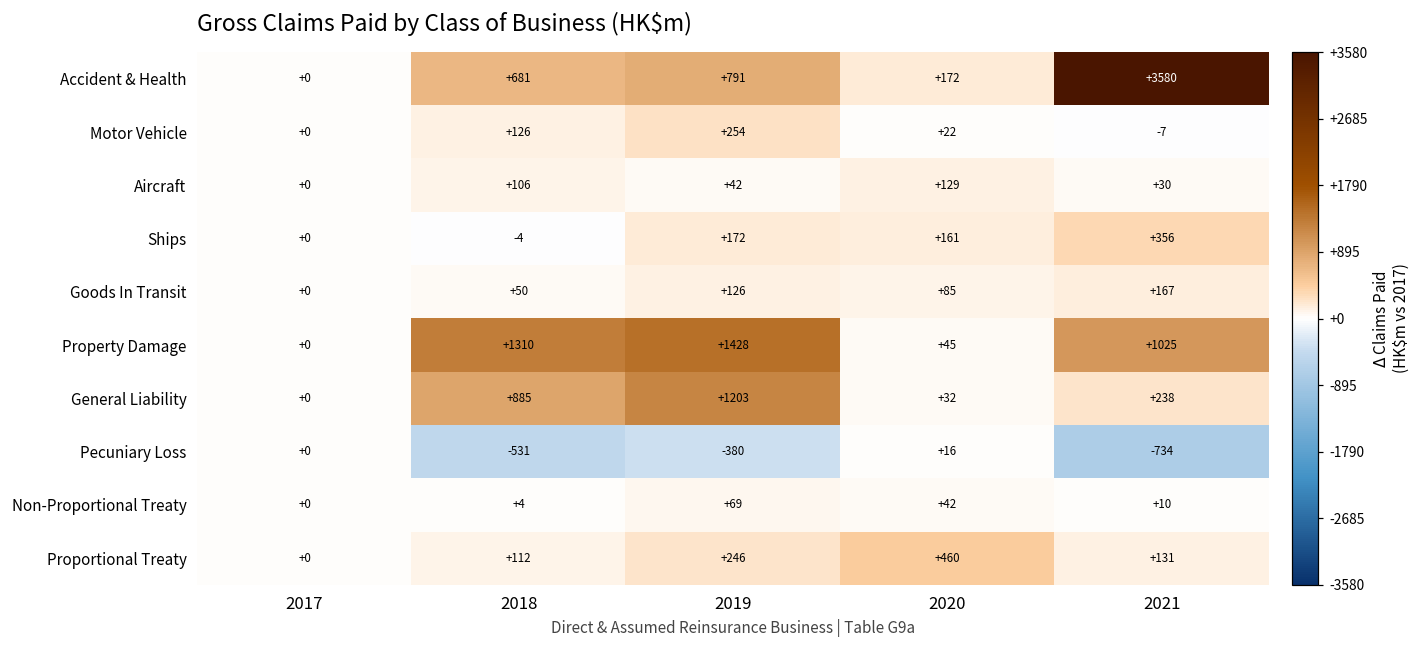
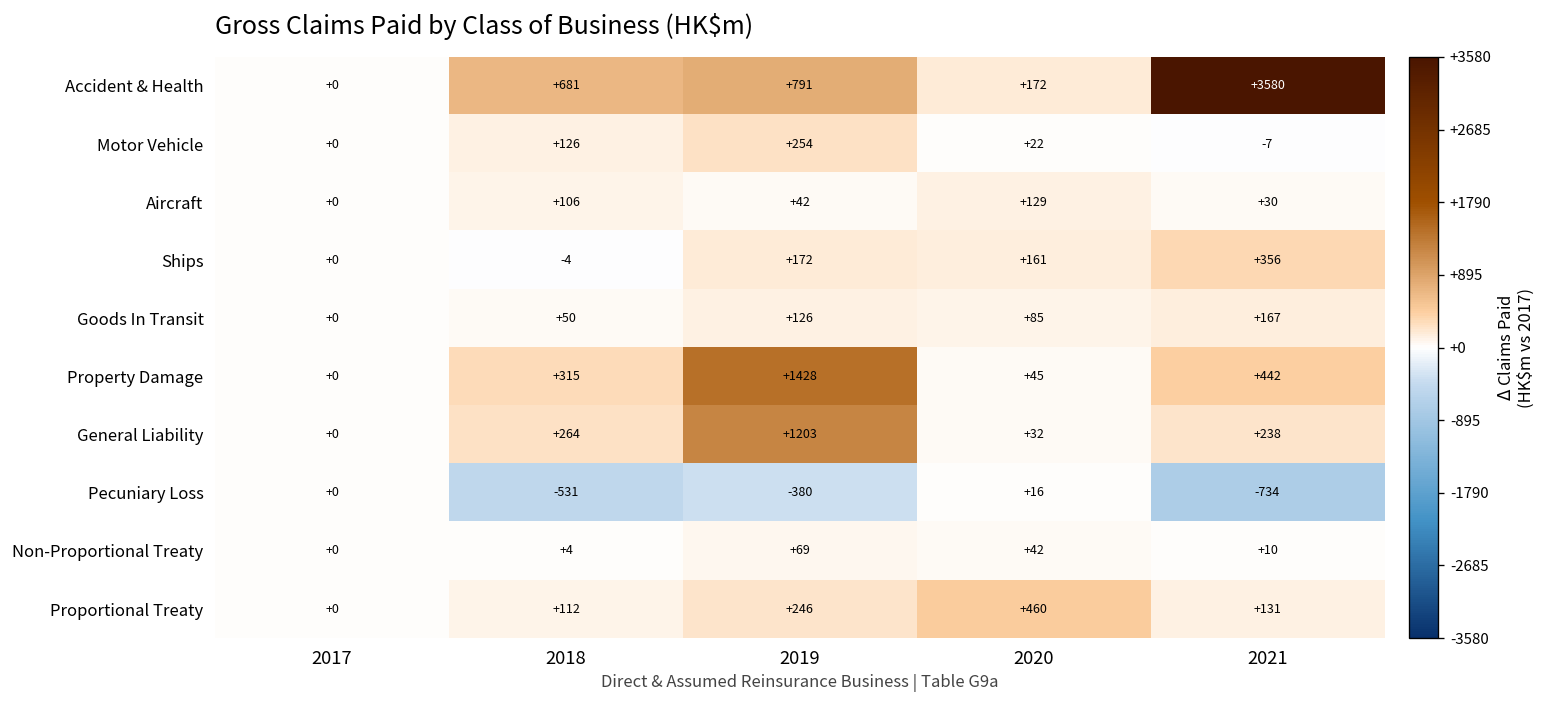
Property Damage, 2018: +1310 -> +315
Property Damage, 2021: +1025 -> +442
General Liability, 2018: +885 -> +264
